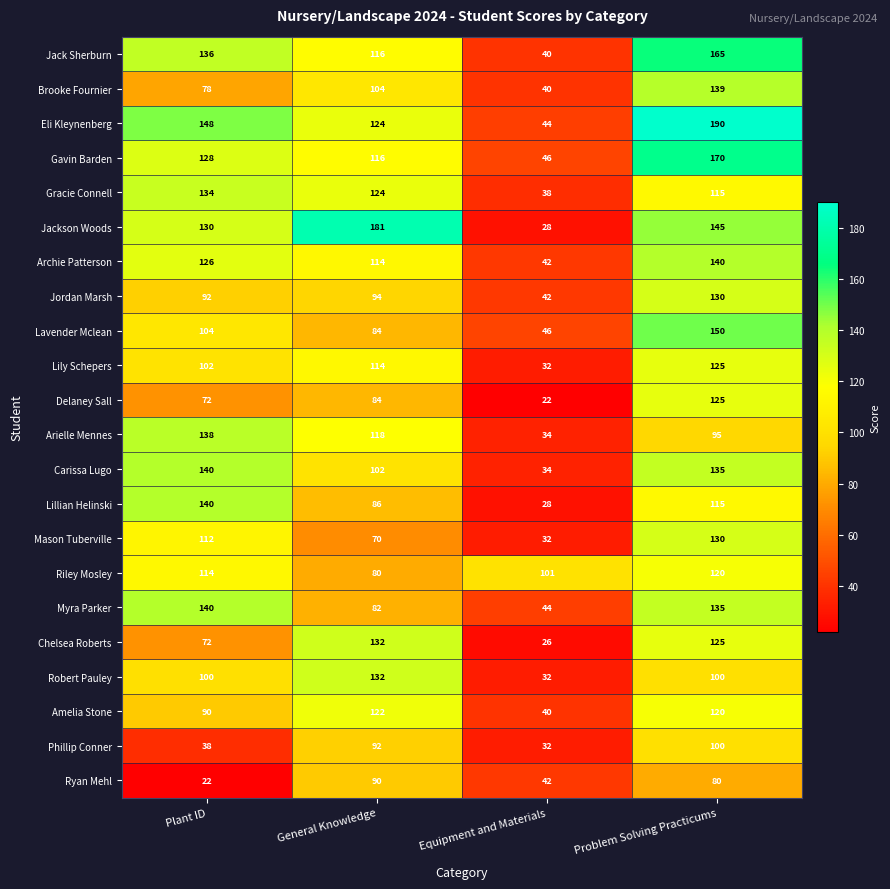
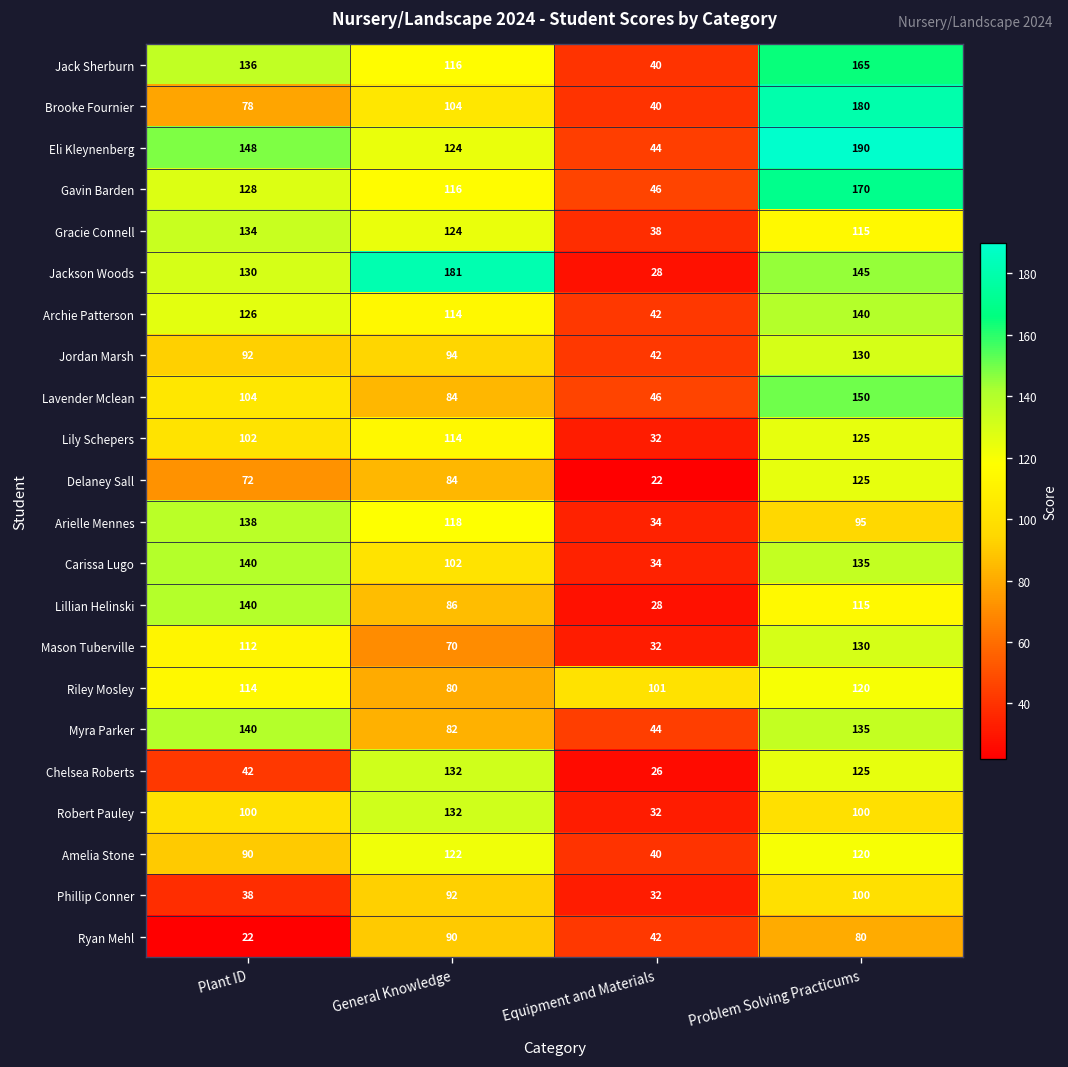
Brooke Fournier, Problem Solving Practicums: 139 -> 180
Chelsea Roberts, Plant ID: 72 -> 42
